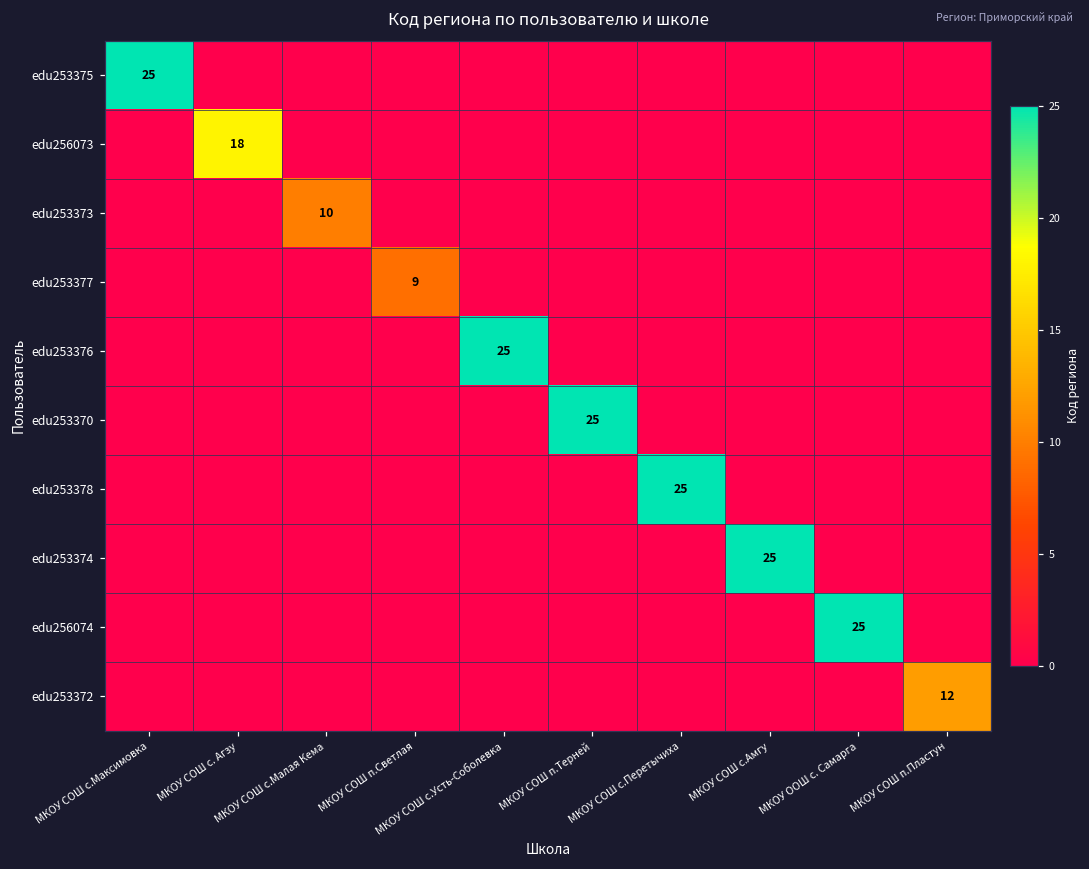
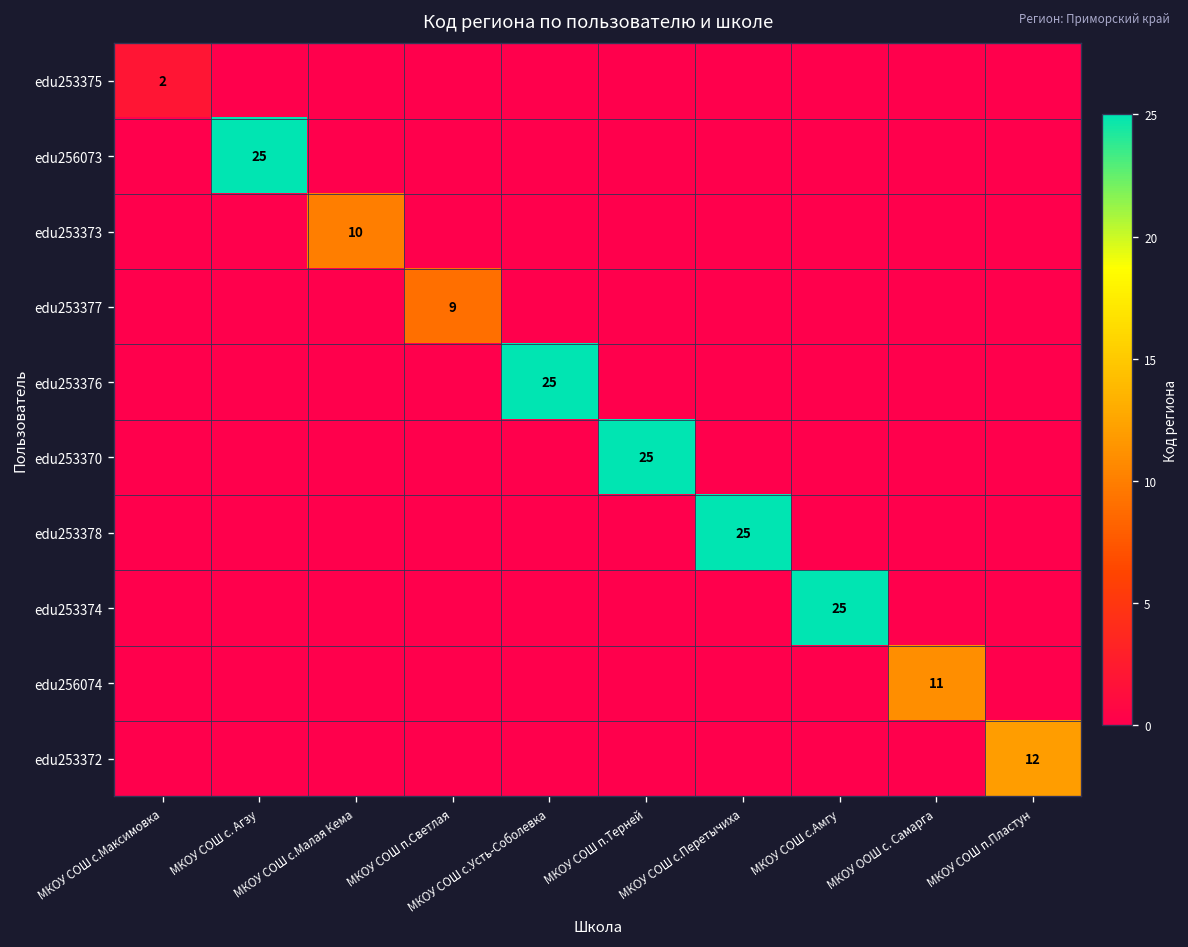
edu253375, МКОУ СОШ с.Максимовка: 25 -> 2
edu256073, МКОУ СОШ с. Агзу: 18 -> 25
edu256074, МКОУ ООШ с. Самарга: 25 -> 11
